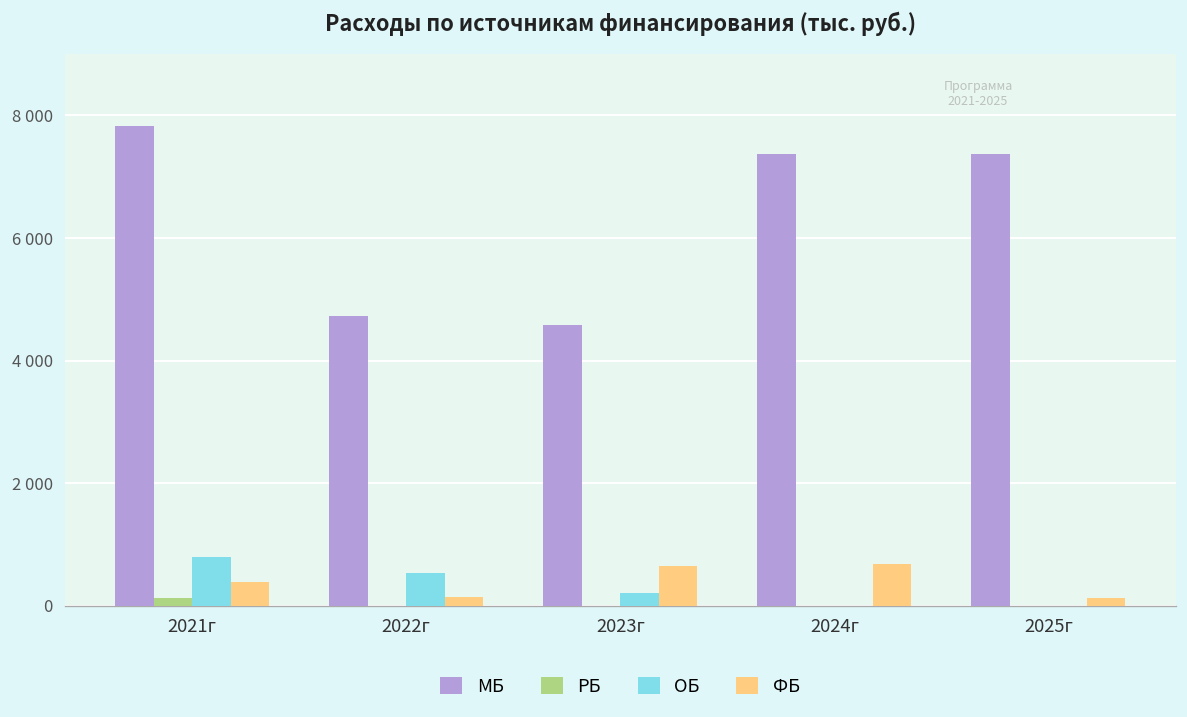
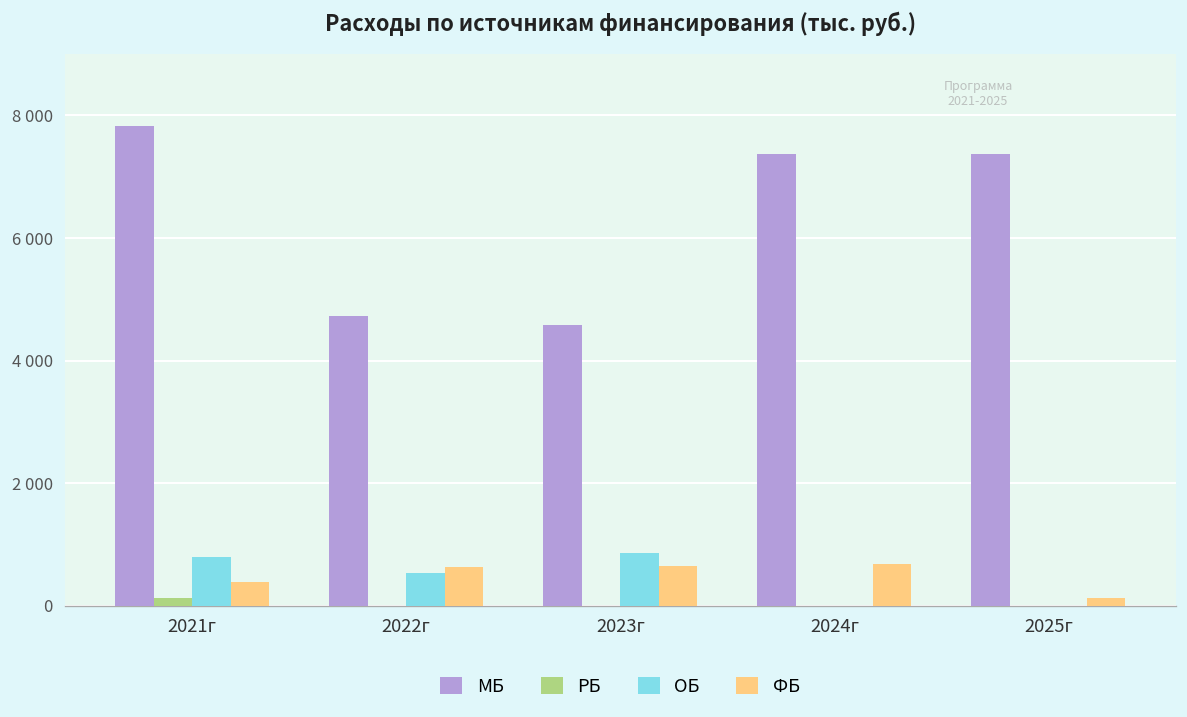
ФБ, 2022г: 100 -> 600
ОБ, 2023г: 200 -> 900
